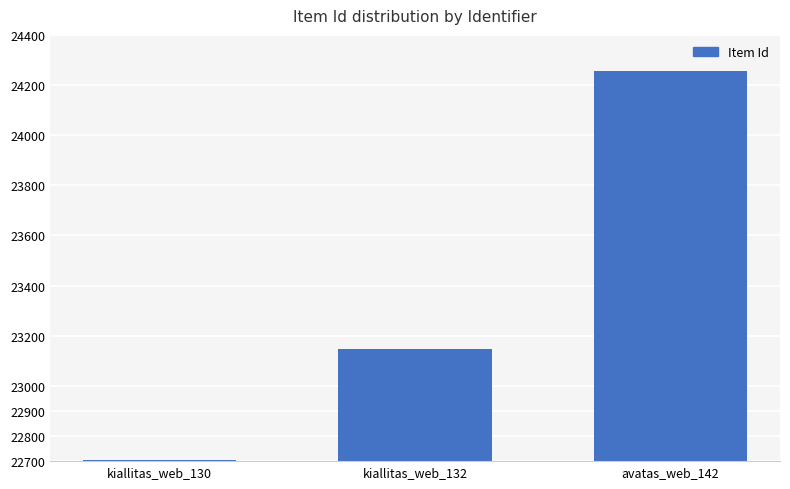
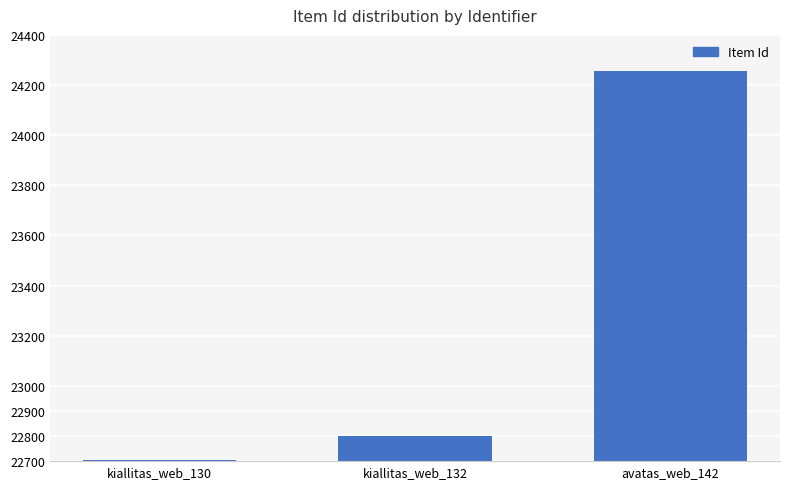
kiallitas_web_132: 23150 -> 22800
